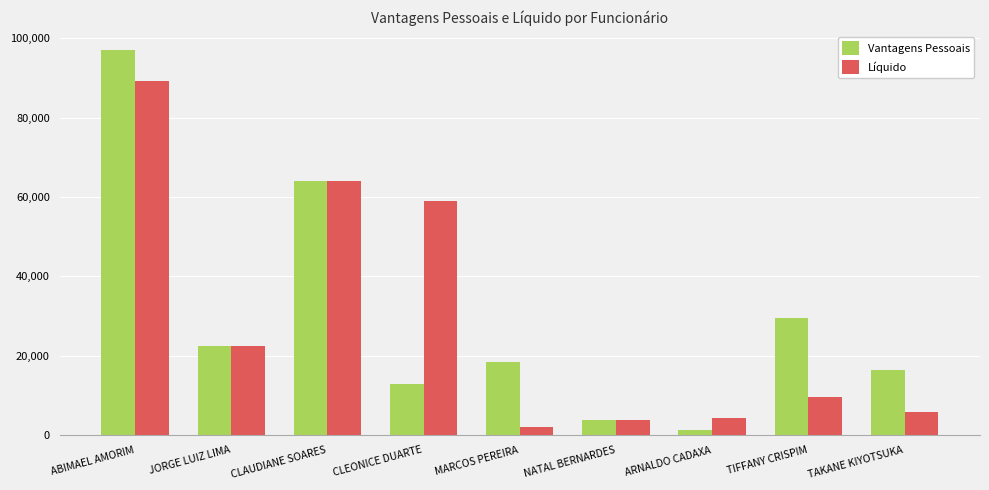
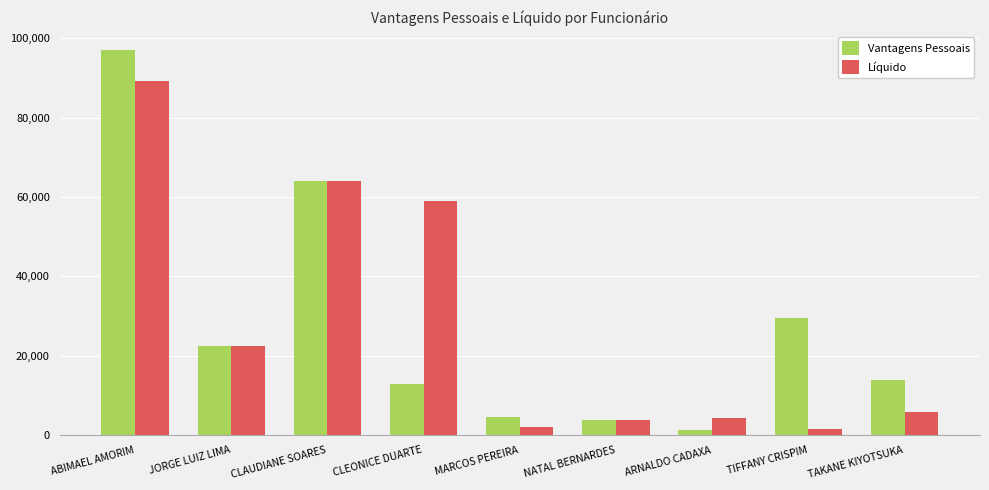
Vantagens Pessoais, MARCOS PEREIRA: 18,000 -> 5,000
Líquido, TIFFANY CRISPIM: 10,000 -> 1,000
Vantagens Pessoais, TAKANE KIYOTSUKA: 16,000 -> 14,000
